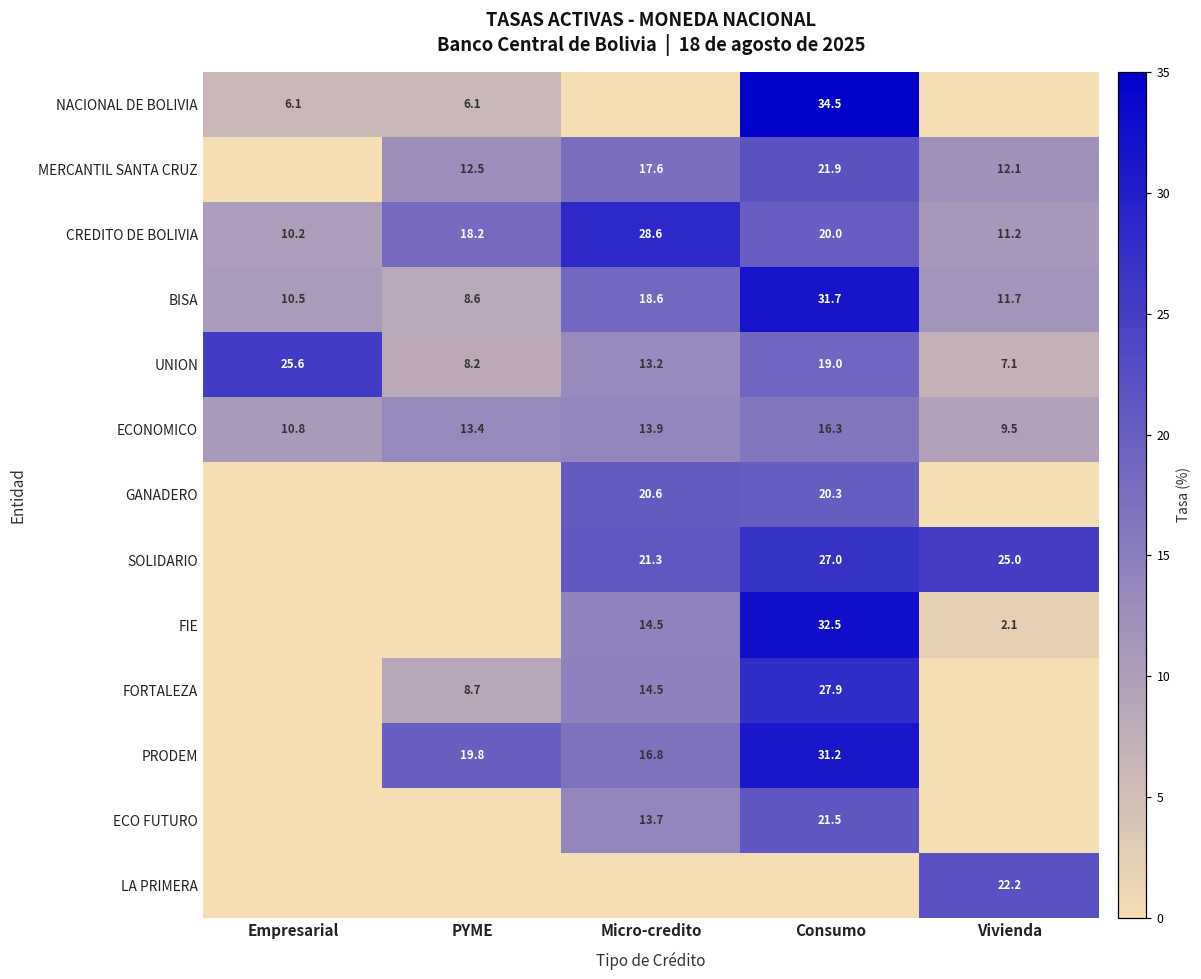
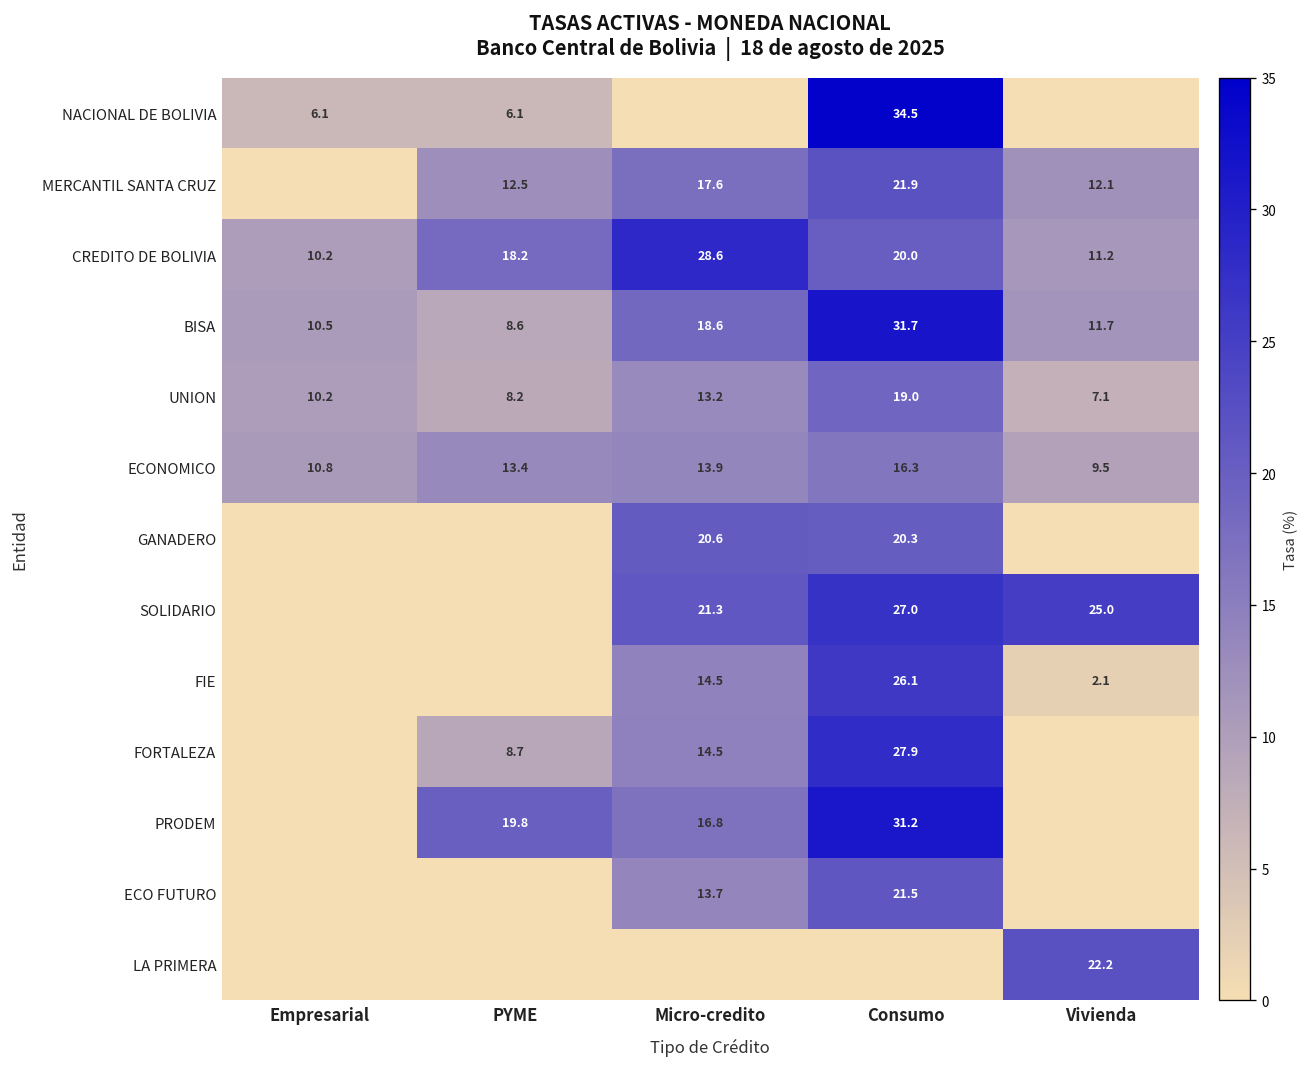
UNION, Empresarial: 25.6 -> 10.2
FIE, Consumo: 32.5 -> 26.1
